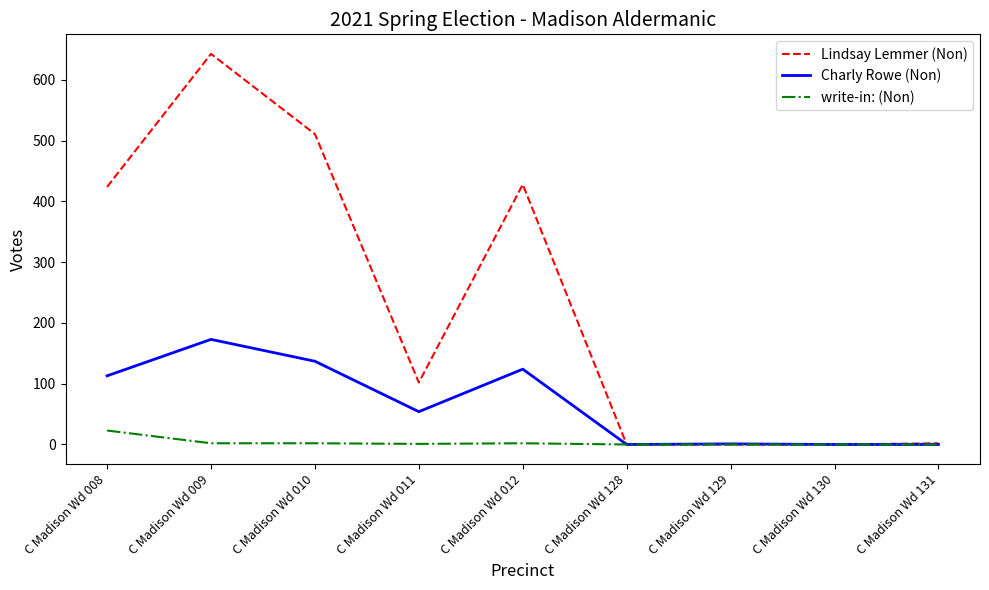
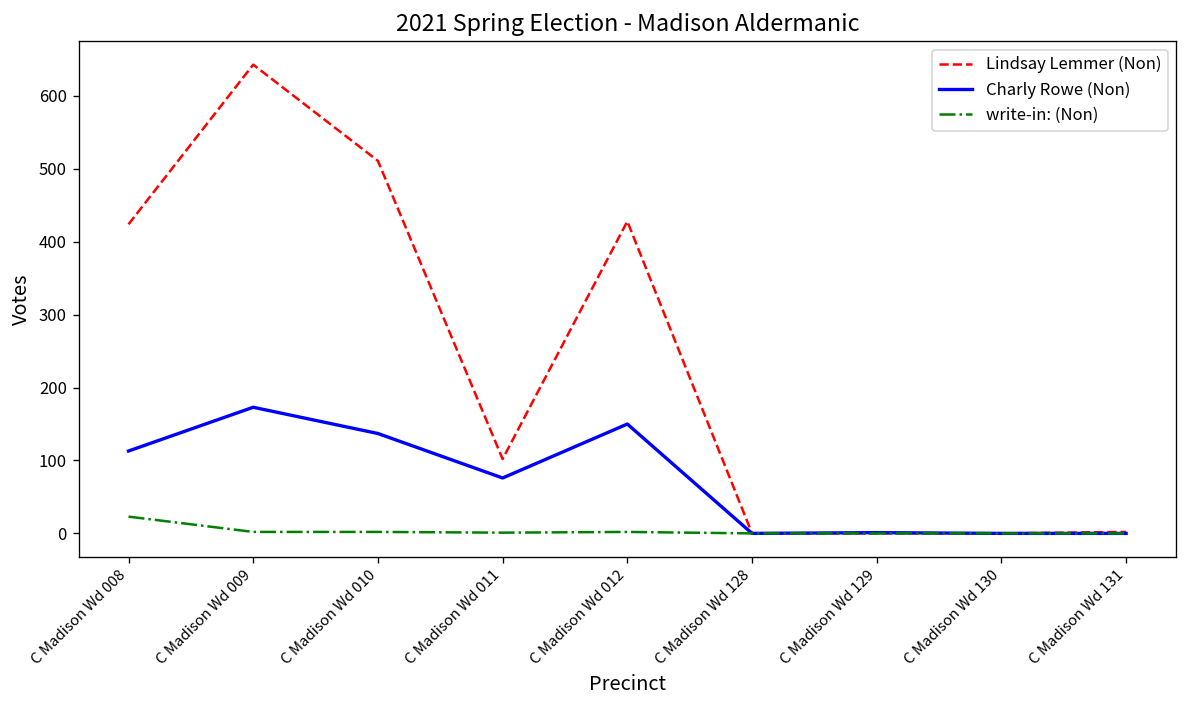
Charly Rowe (Non), C Madison Wd 011: 50 -> 80
Charly Rowe (Non), C Madison Wd 012: 120 -> 150
